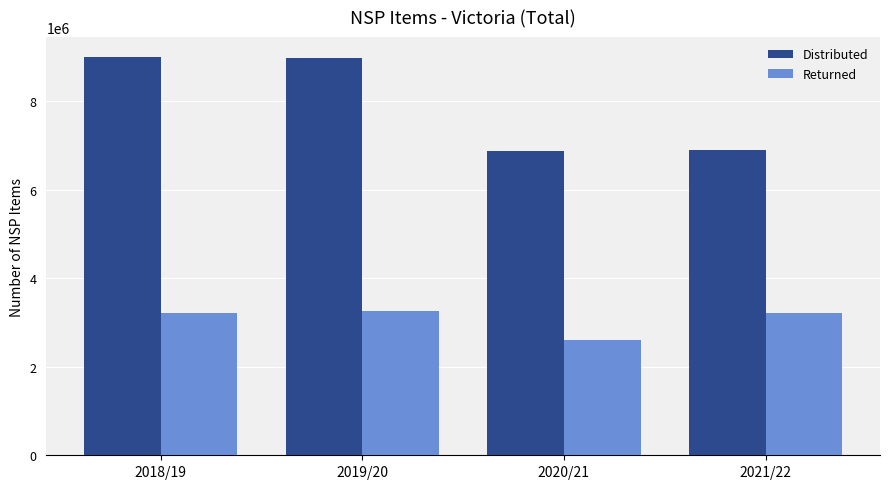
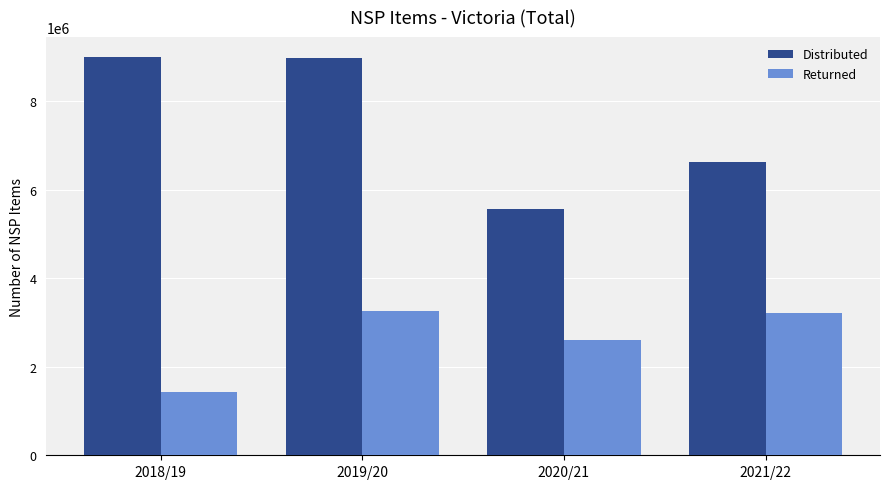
Returned, 2018/19: 3200000 -> 1400000
Distributed, 2020/21: 6900000 -> 5600000
Distributed, 2021/22: 6900000 -> 6600000
